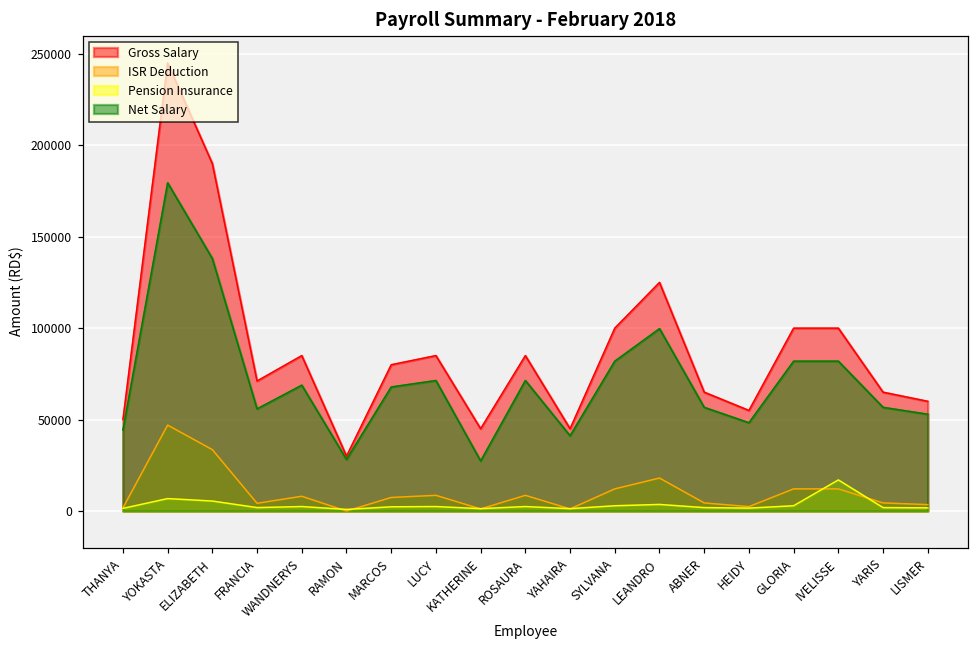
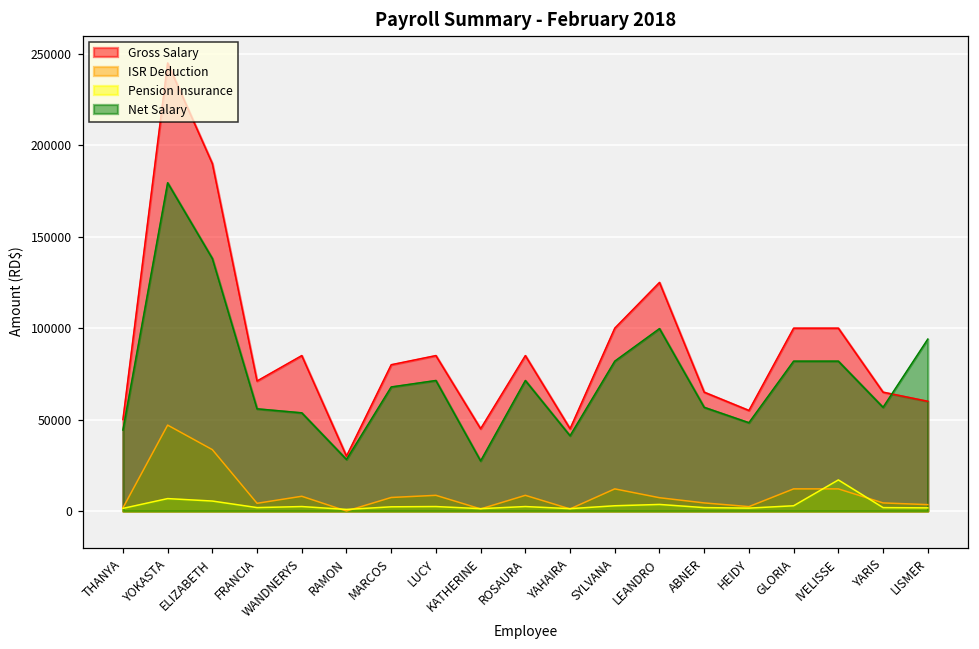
Net Salary, WANDNERYS: 69000 -> 54000
ISR Deduction, LEANDRO: 18000 -> 7000
Net Salary, LISMER: 53000 -> 94000
